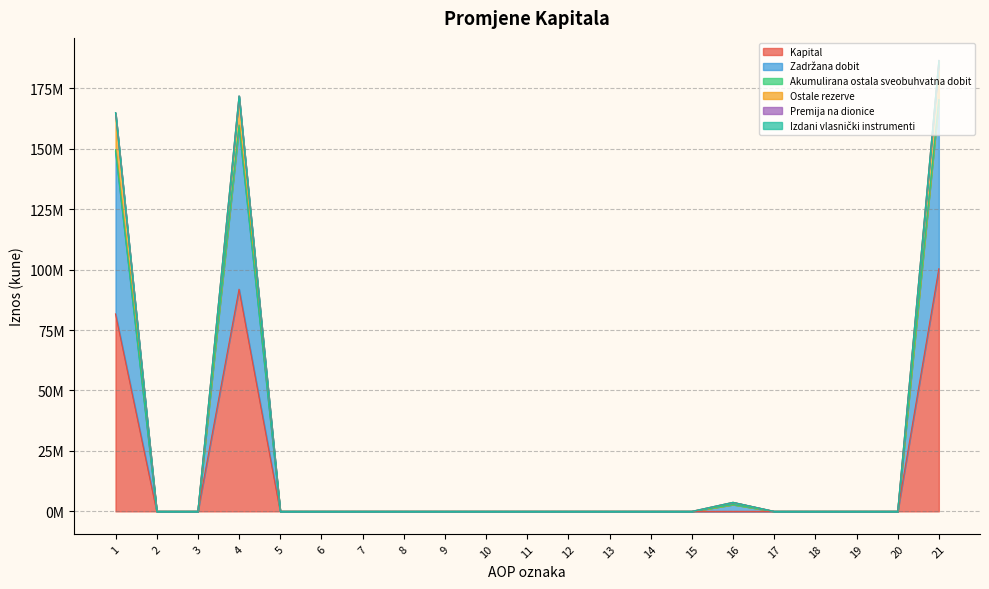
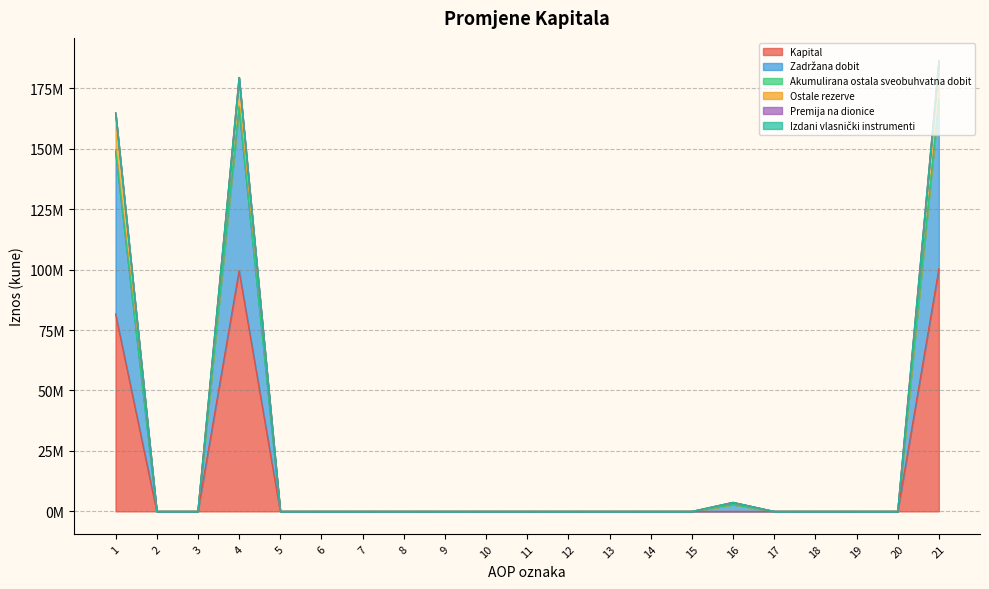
Kapital, 4: 92000000 -> 100000000
